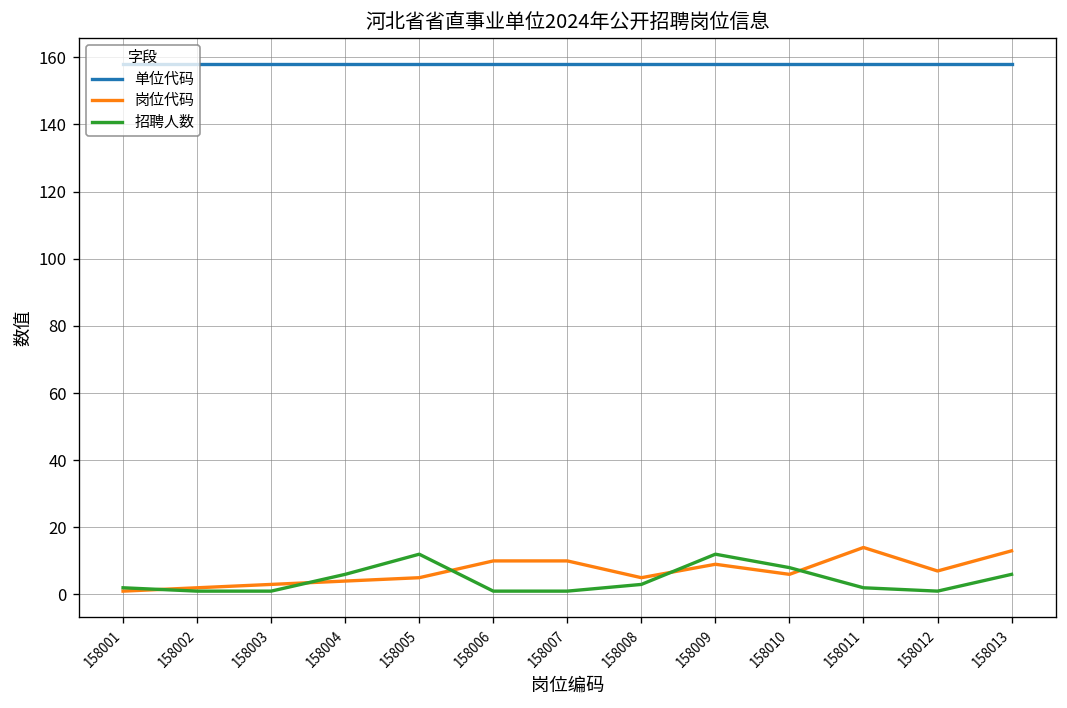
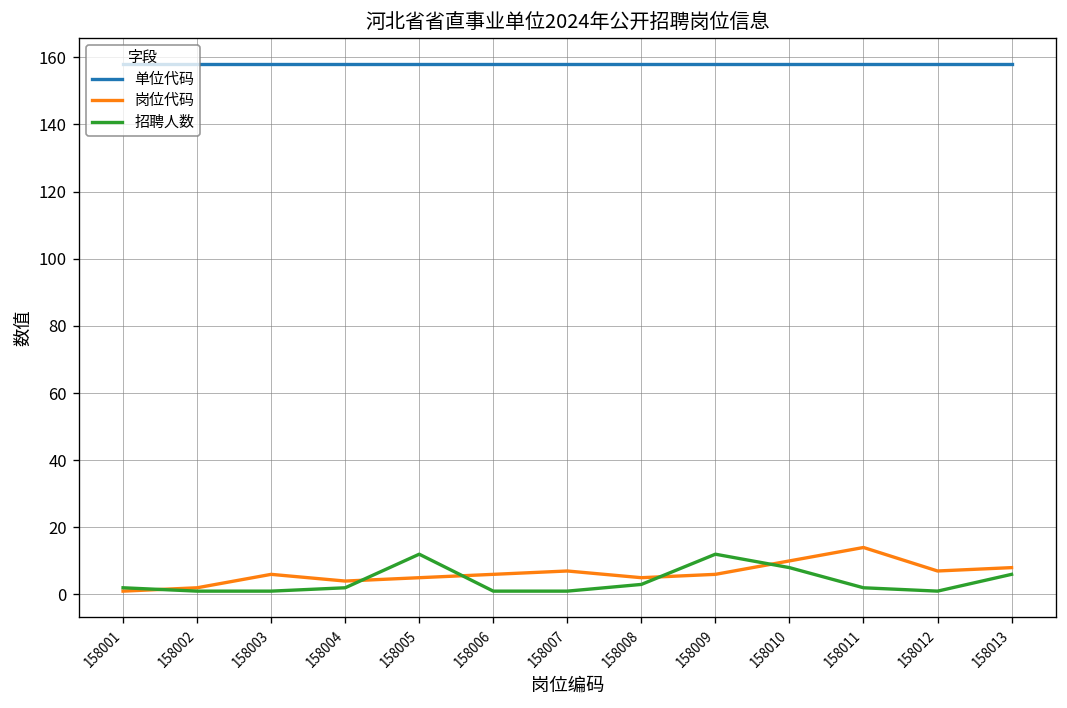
岗位代码, 158003: 3 -> 6
招聘人数, 158004: 6 -> 2
岗位代码, 158006: 10 -> 6
岗位代码, 158007: 10 -> 7
岗位代码, 158009: 9 -> 6
岗位代码, 158010: 6 -> 10
岗位代码, 158013: 13 -> 8
